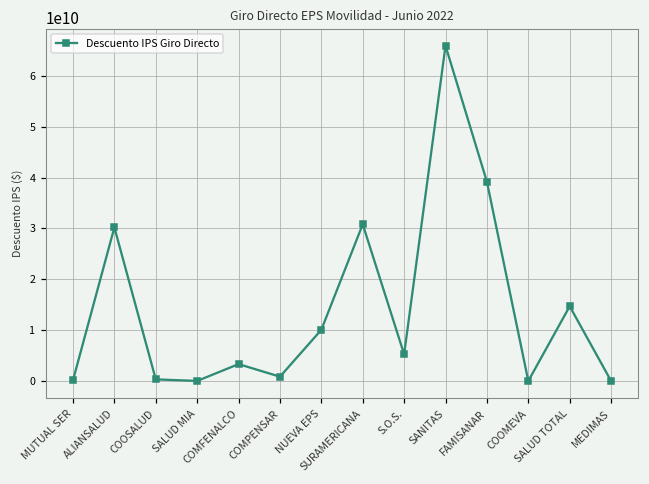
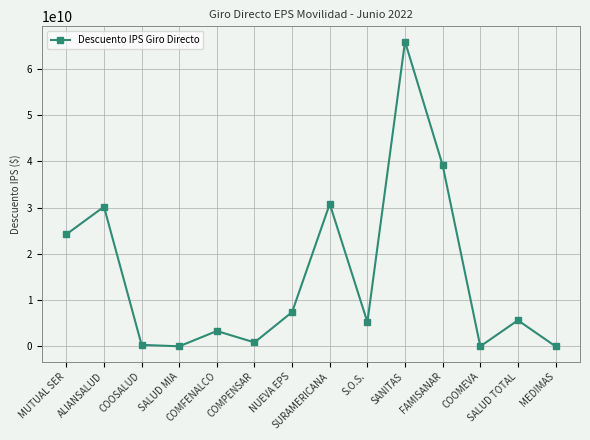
MUTUAL SER: 0 -> 24000000000
NUEVA EPS: 10000000000 -> 7000000000
SALUD TOTAL: 15000000000 -> 6000000000
